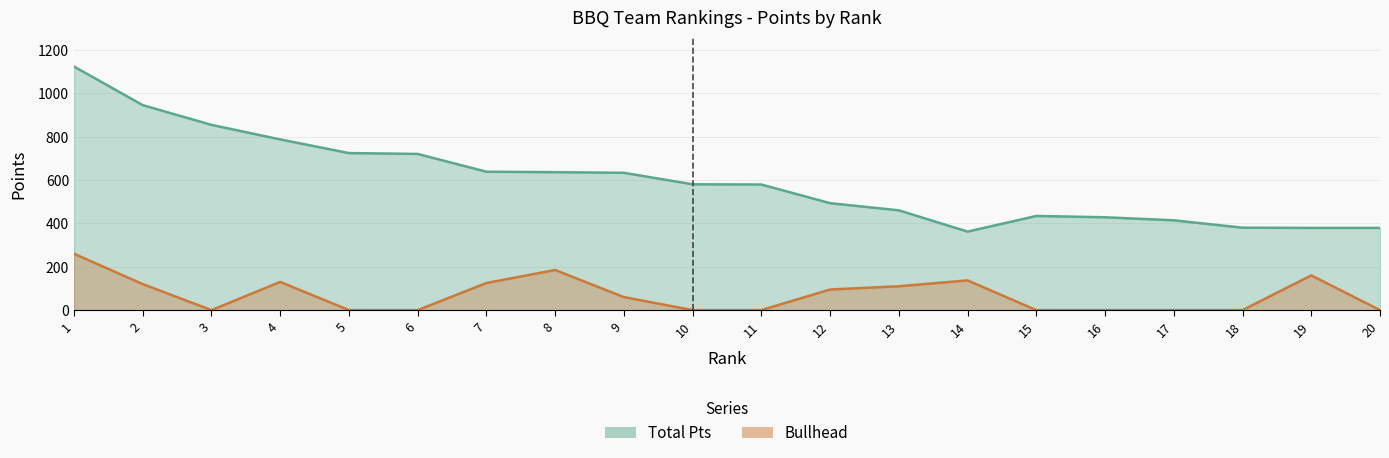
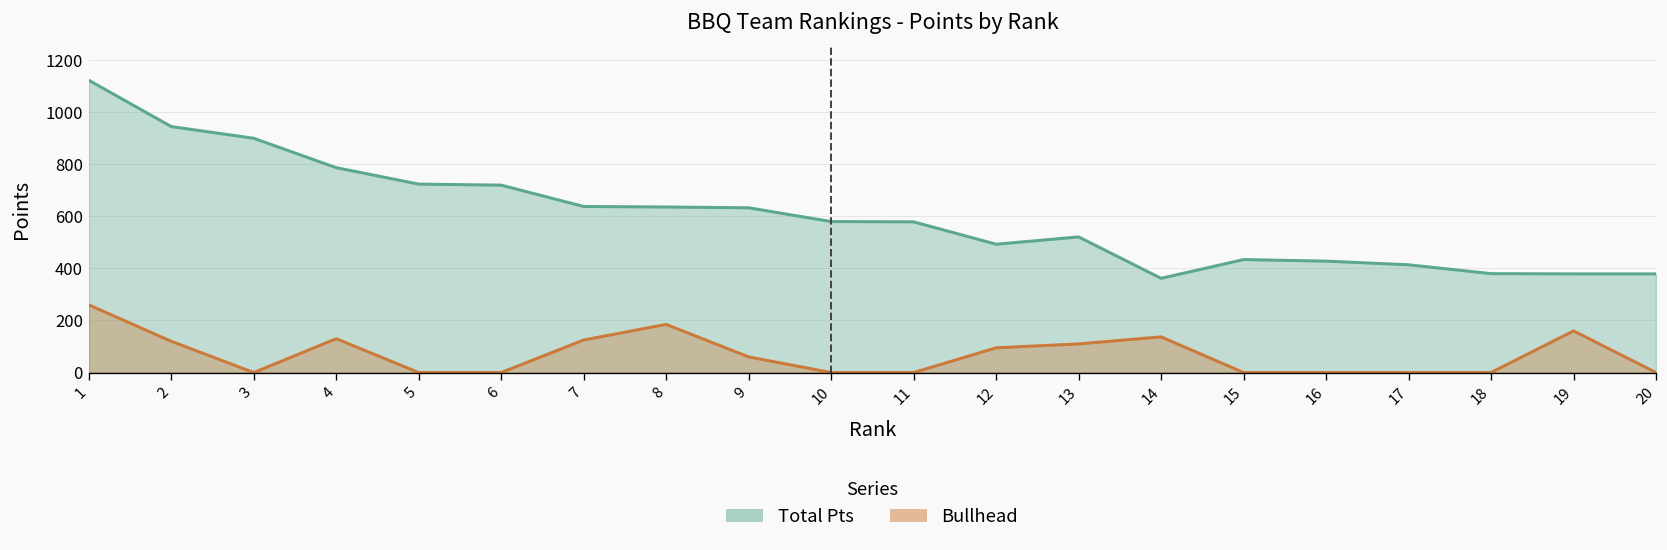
Total Pts, 3: 850 -> 900
Total Pts, 13: 460 -> 520
